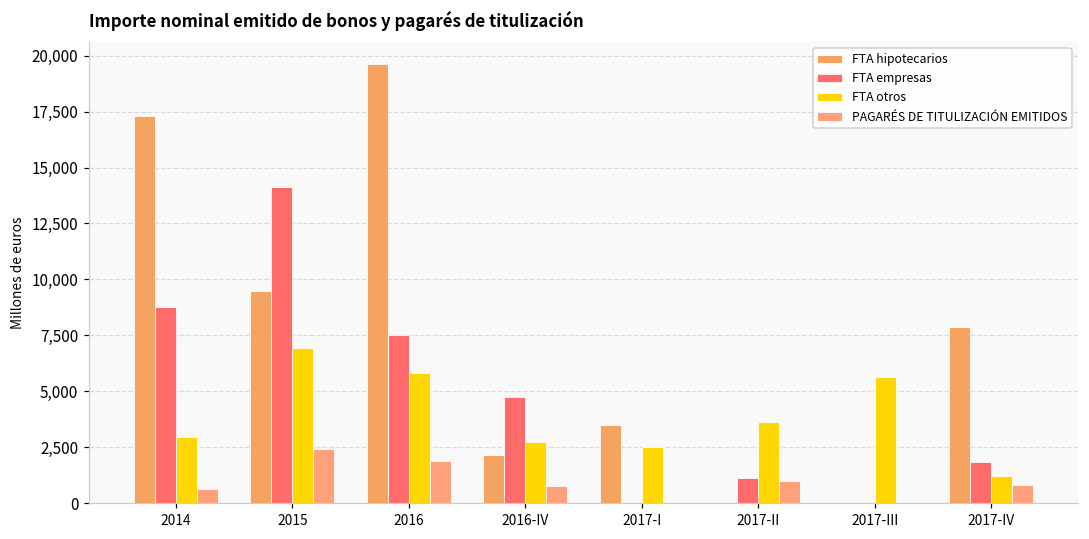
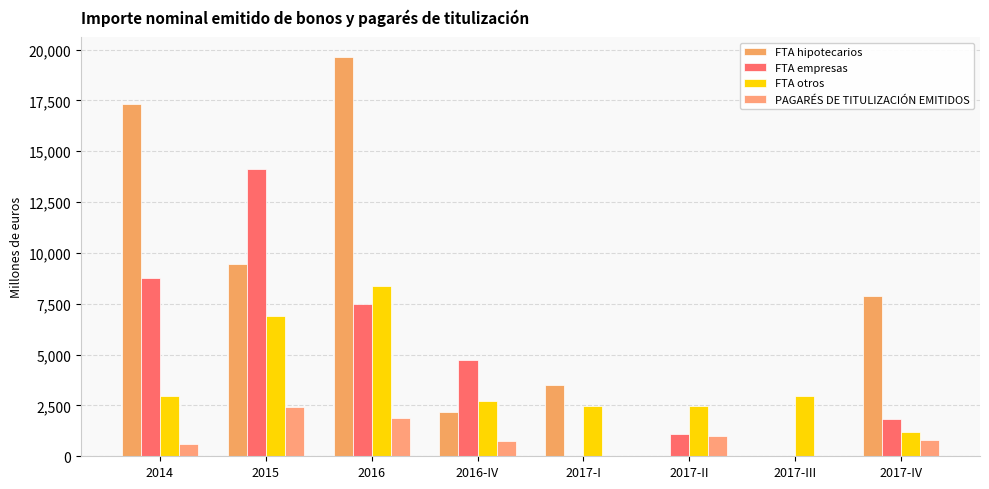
FTA otros, 2016: 5,800 -> 8,400
FTA otros, 2017-II: 3,600 -> 2,500
FTA otros, 2017-III: 5,600 -> 3,000
